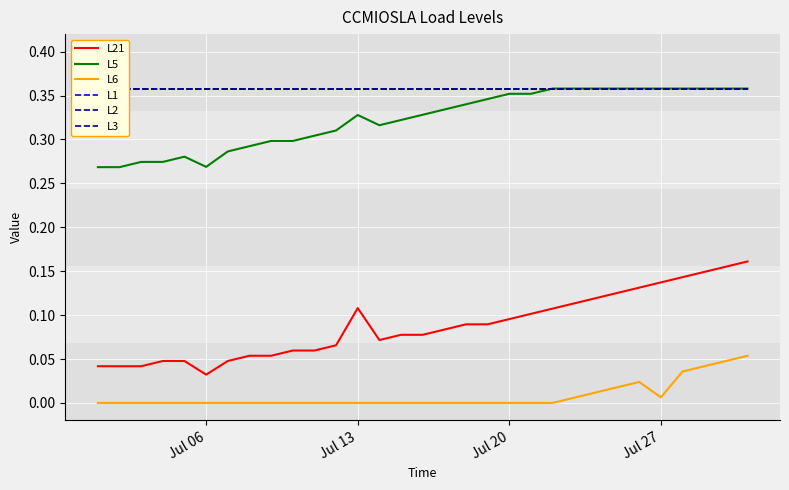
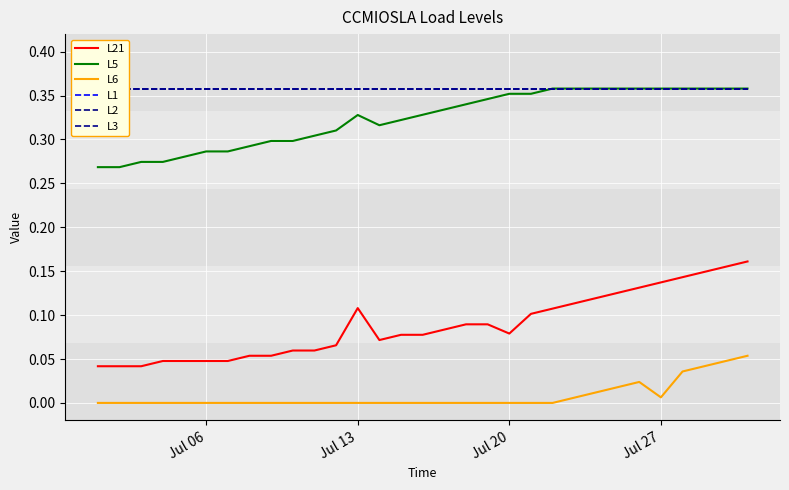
L21, Jul 06: 0.03 -> 0.05
L5, Jul 06: 0.27 -> 0.29
L21, Jul 20: 0.10 -> 0.08
